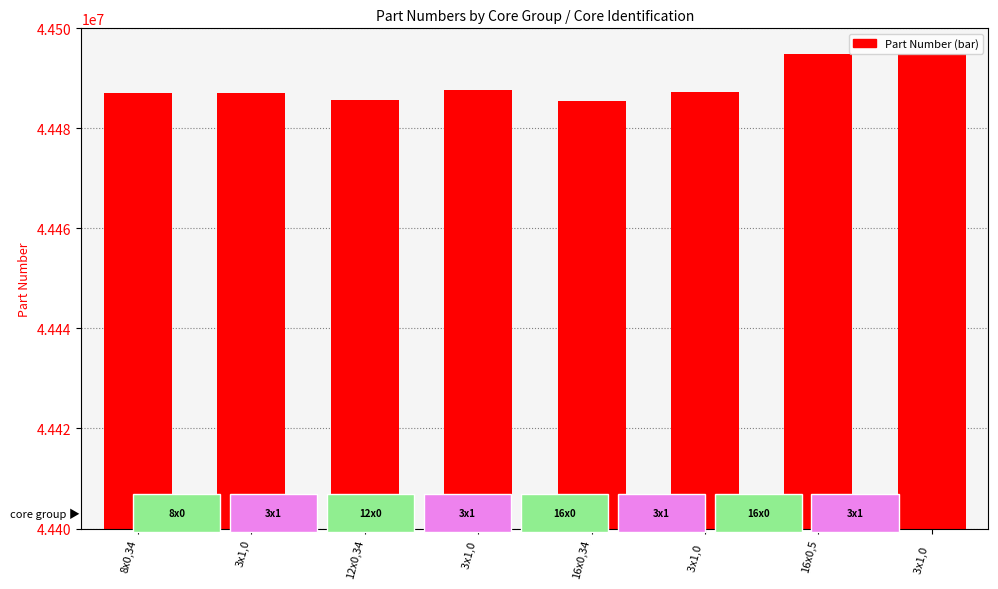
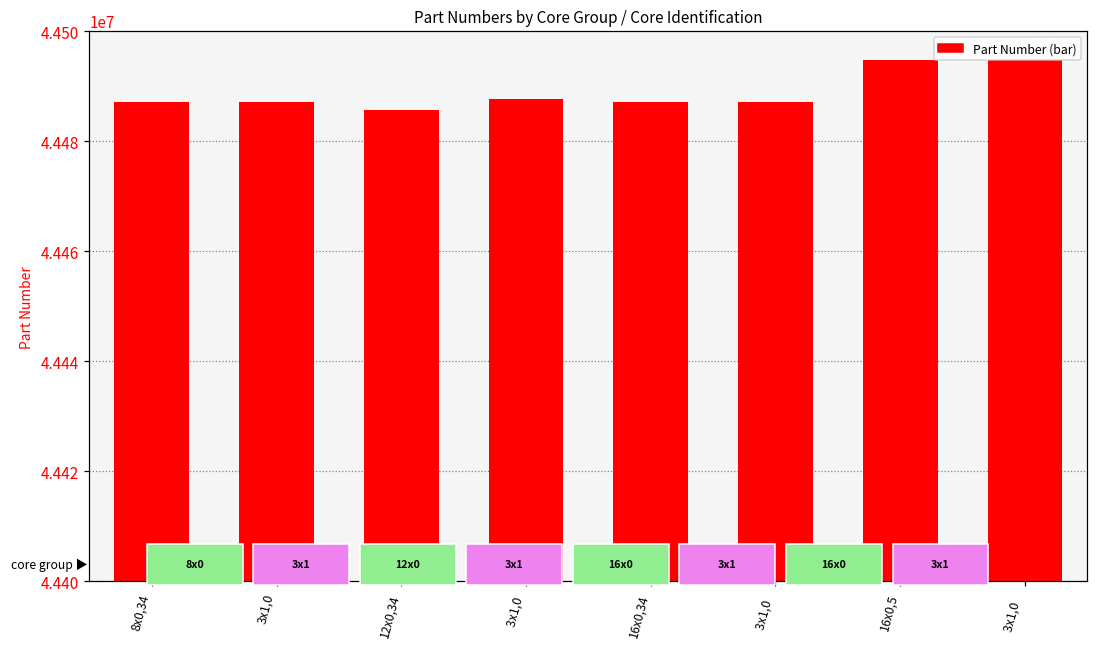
16x0,34: 44485000 -> 44487000
